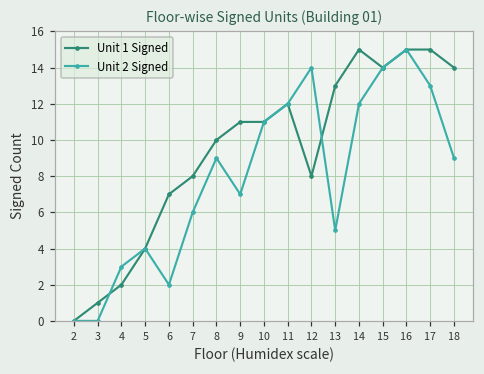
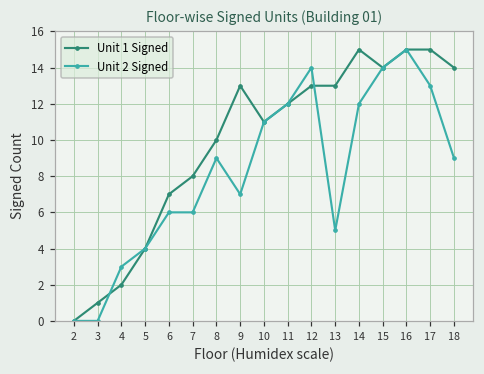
Unit 2 Signed, 6: 2 -> 6
Unit 1 Signed, 9: 11 -> 13
Unit 1 Signed, 12: 8 -> 13
